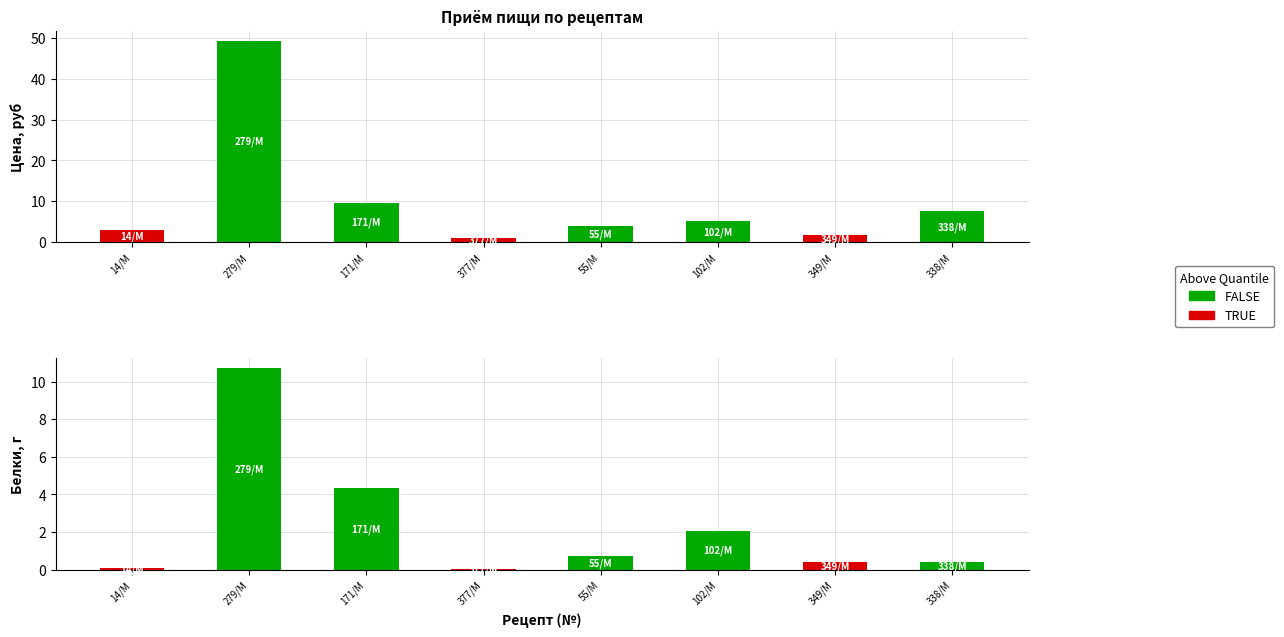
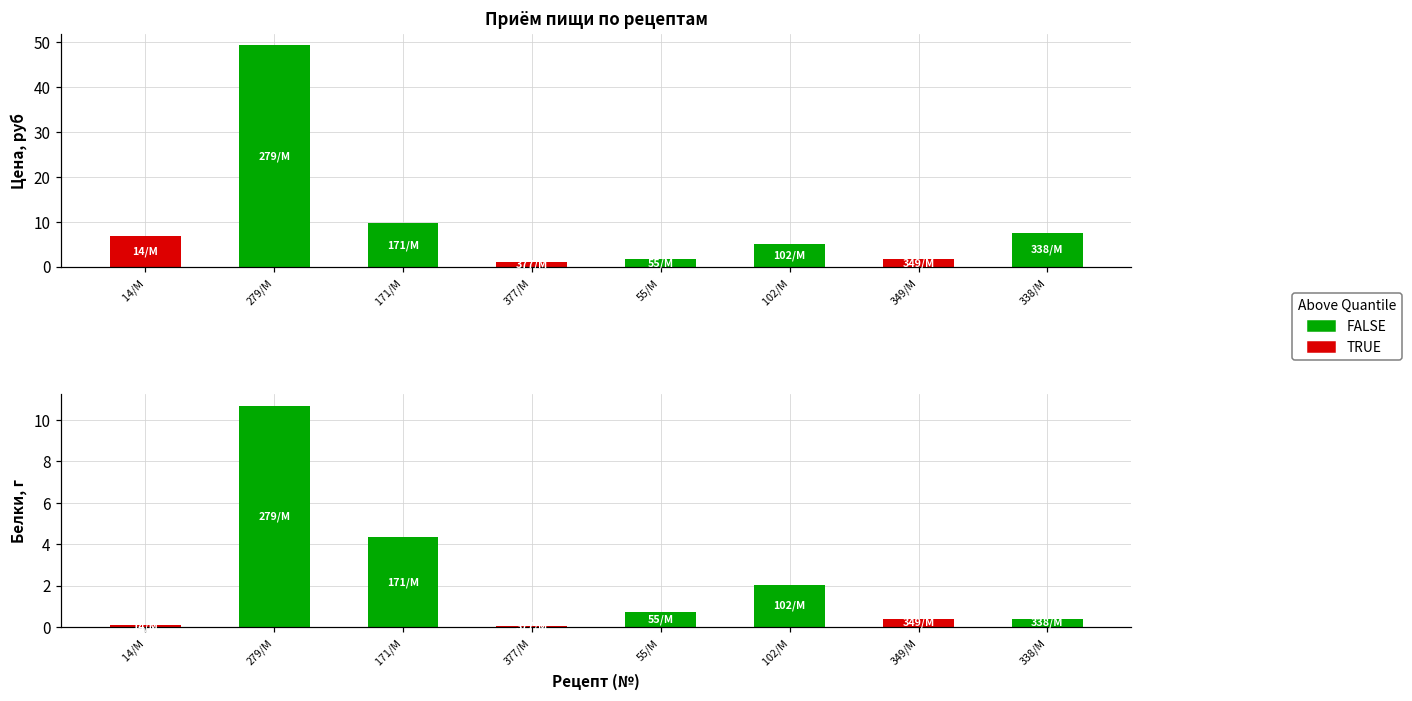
Приём пищи по рецептам, 14/М: 3 -> 7
Приём пищи по рецептам, 55/М: 4 -> 2
